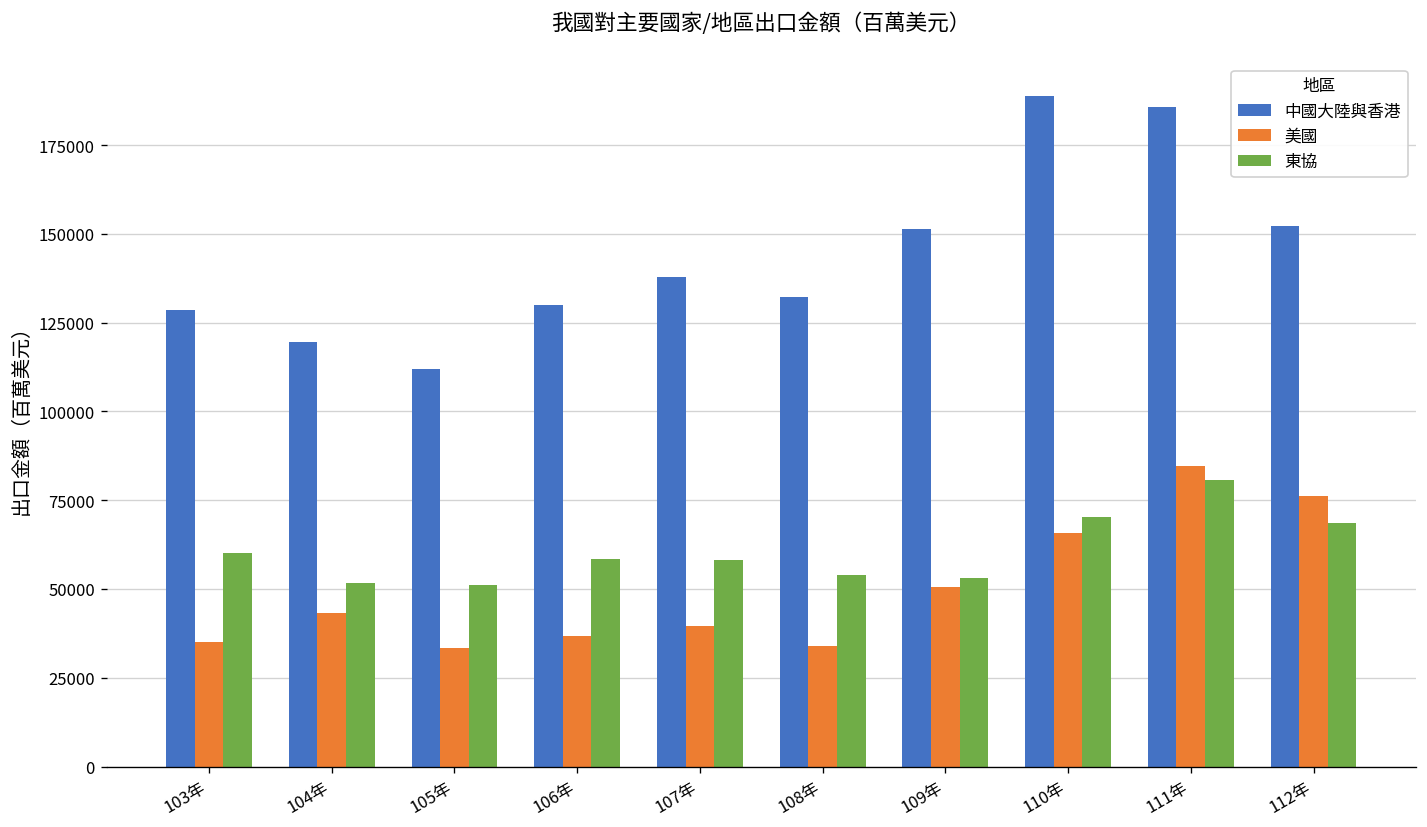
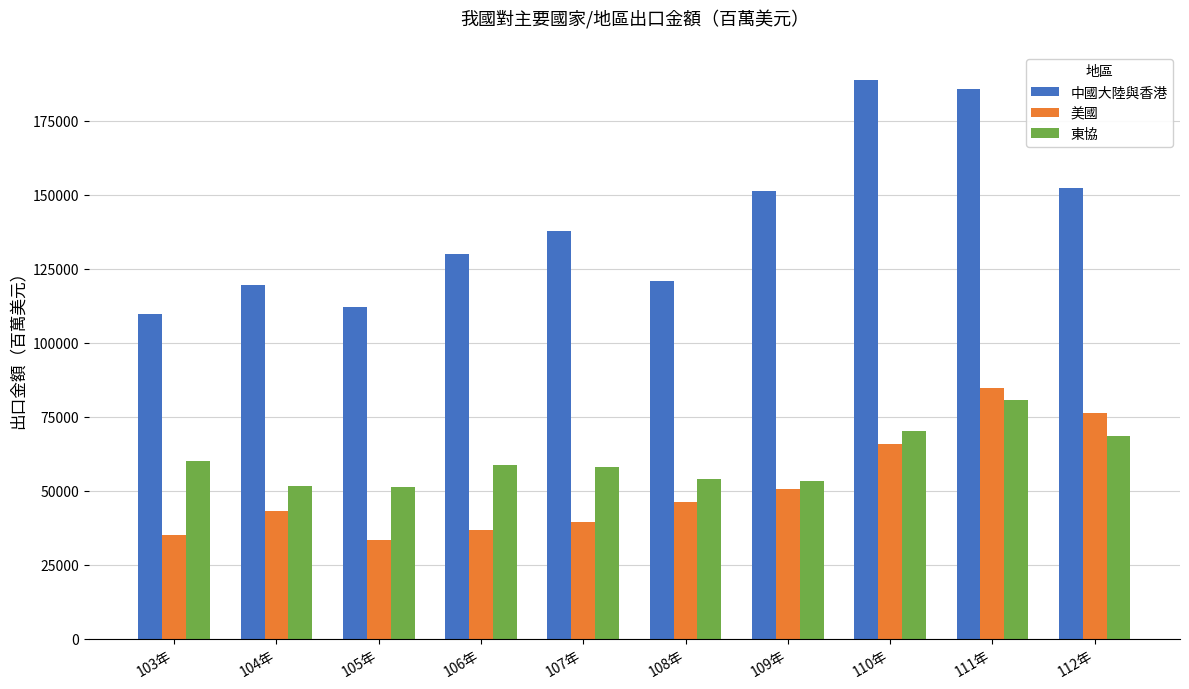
中國大陸與香港, 103年: 128000 -> 110000
中國大陸與香港, 108年: 132000 -> 121000
美國, 108年: 34000 -> 46000
